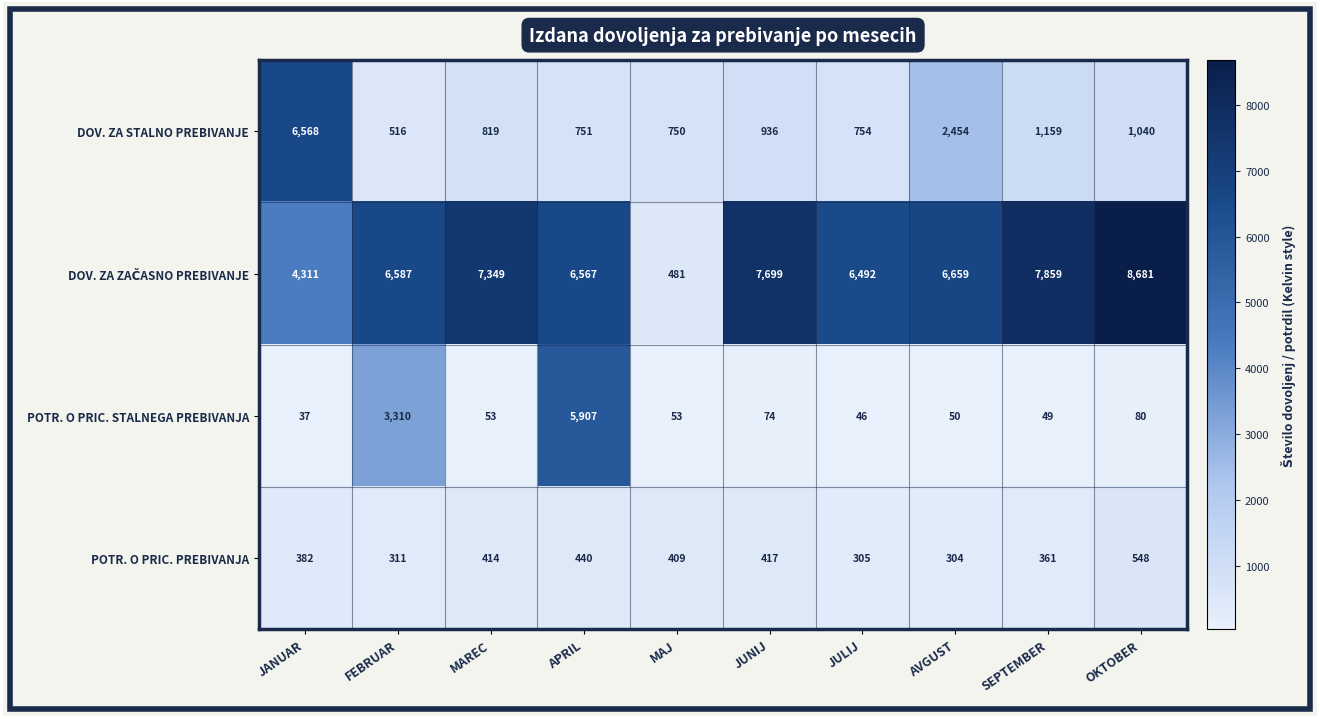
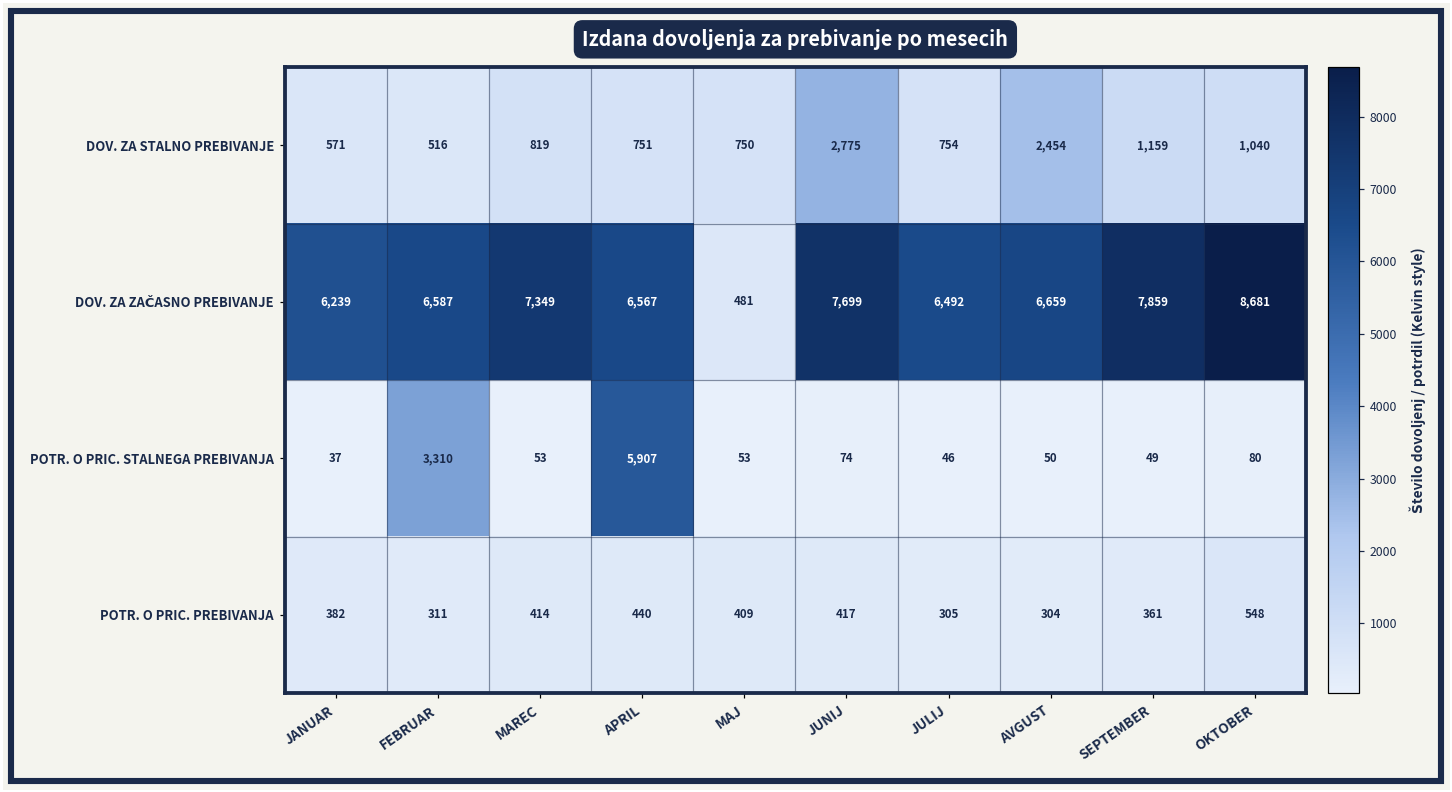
DOV. ZA STALNO PREBIVANJE, JANUAR: 6,568 -> 571
DOV. ZA STALNO PREBIVANJE, JUNIJ: 936 -> 2,775
DOV. ZA ZAČASNO PREBIVANJE, JANUAR: 4,311 -> 6,239
